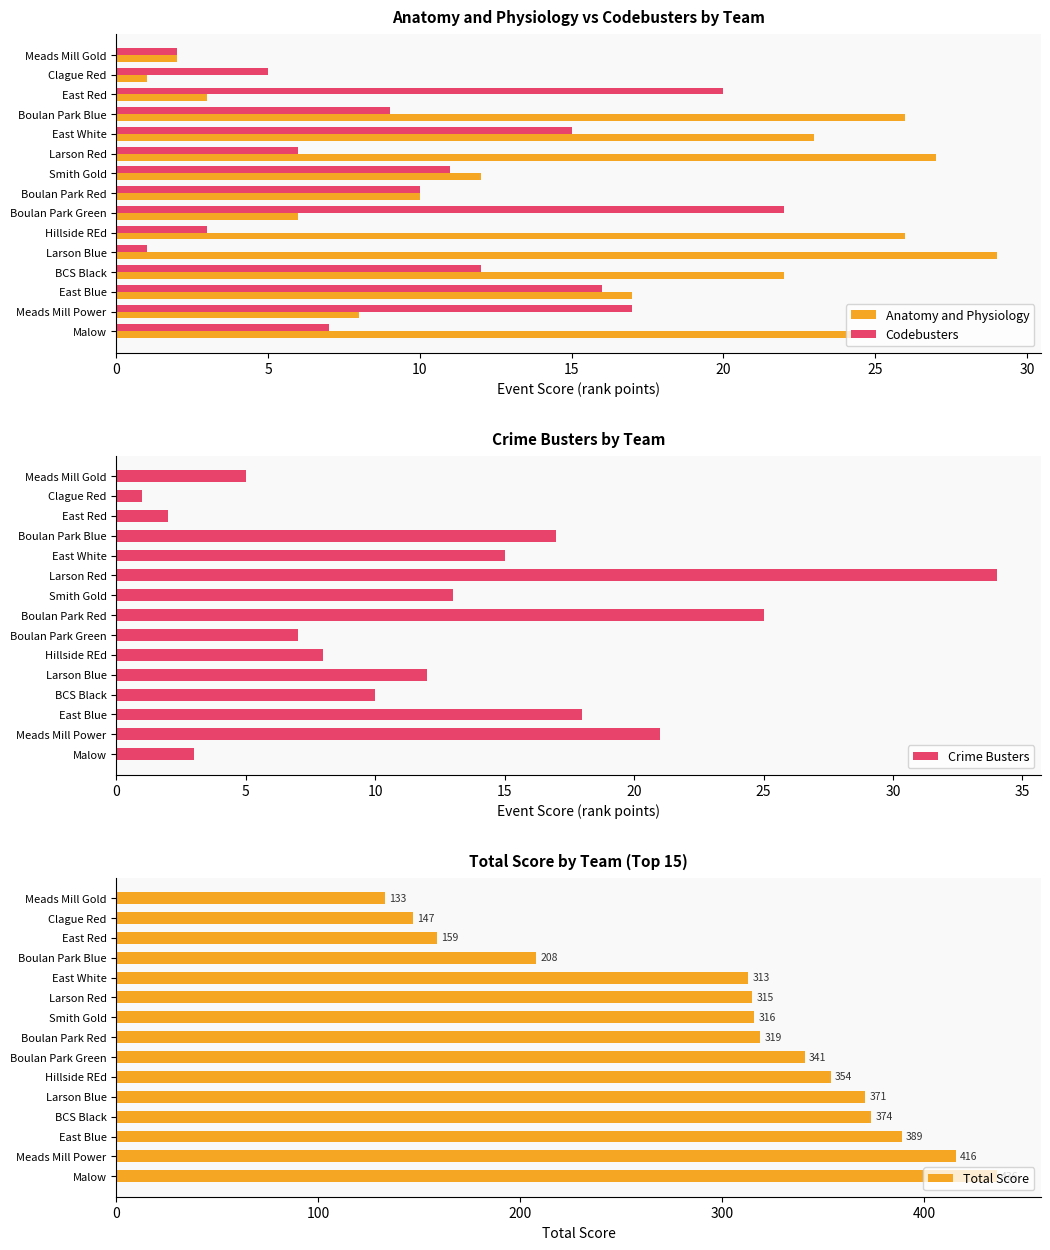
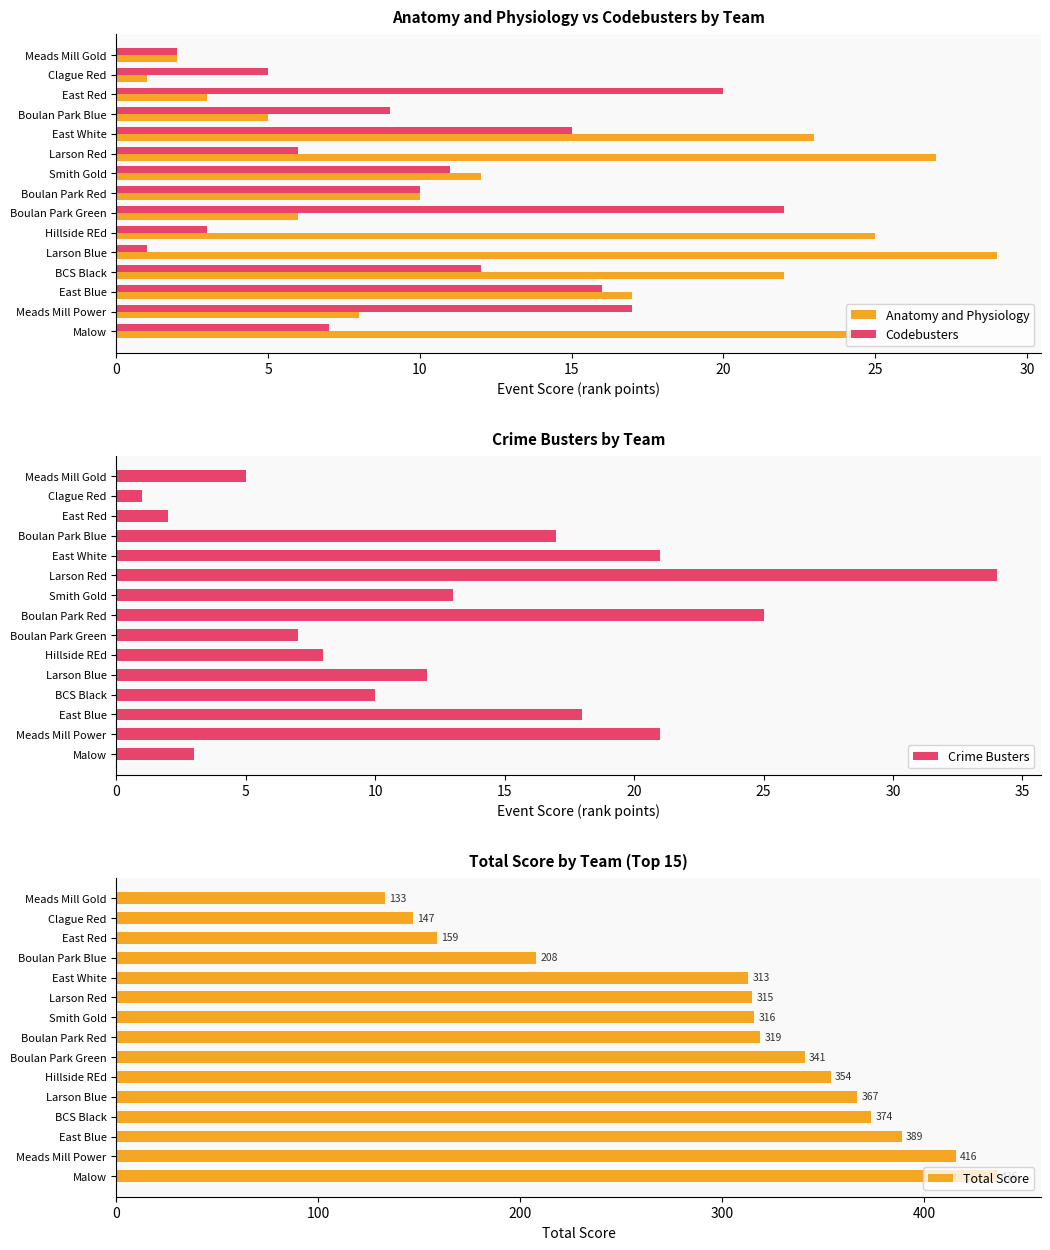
Anatomy and Physiology vs Codebusters by Team, Anatomy and Physiology, Boulan Park Blue: 26 -> 5
Anatomy and Physiology vs Codebusters by Team, Anatomy and Physiology, Hillside REd: 26 -> 25
Crime Busters by Team, East White: 15 -> 21
Total Score by Team (Top 15), Larson Blue: 371 -> 367
